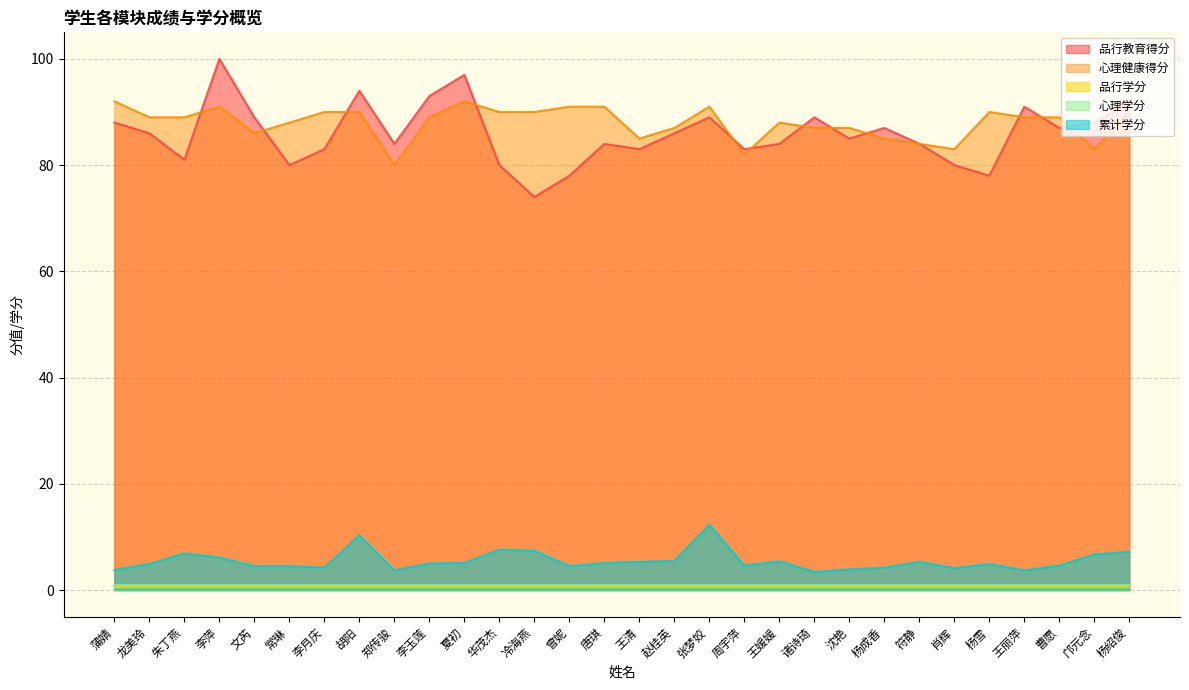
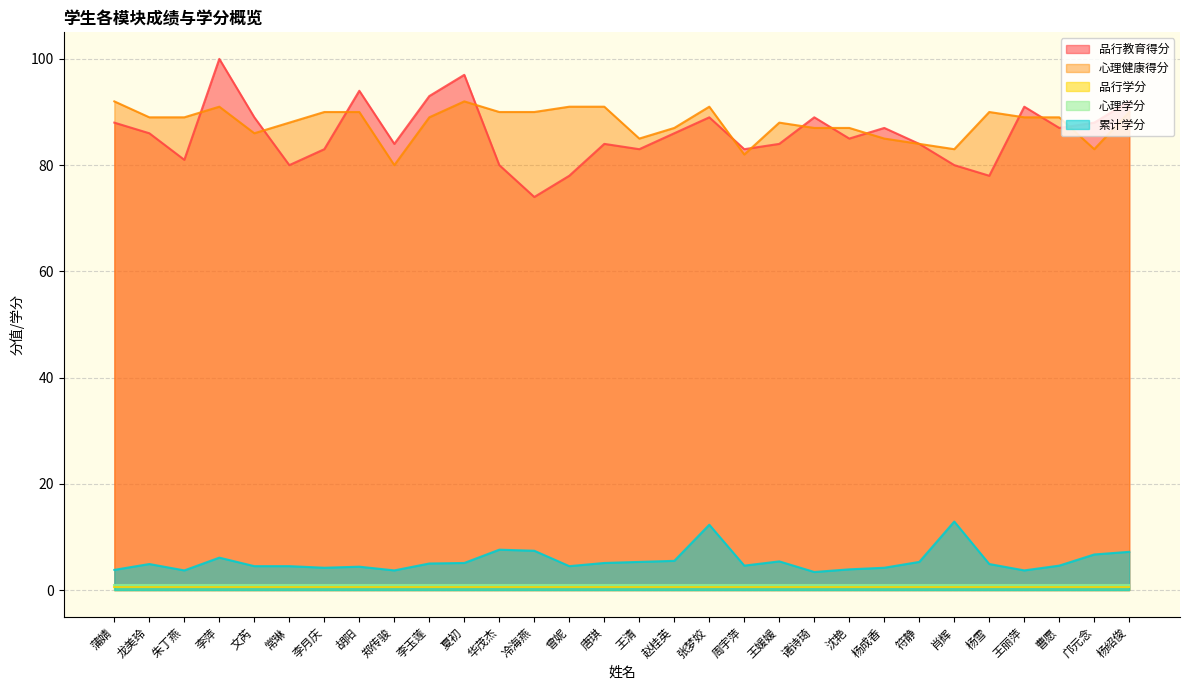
累计学分, 朱丁燕: 7 -> 4
累计学分, 胡阳: 10 -> 4
累计学分, 肖辉: 4 -> 13
